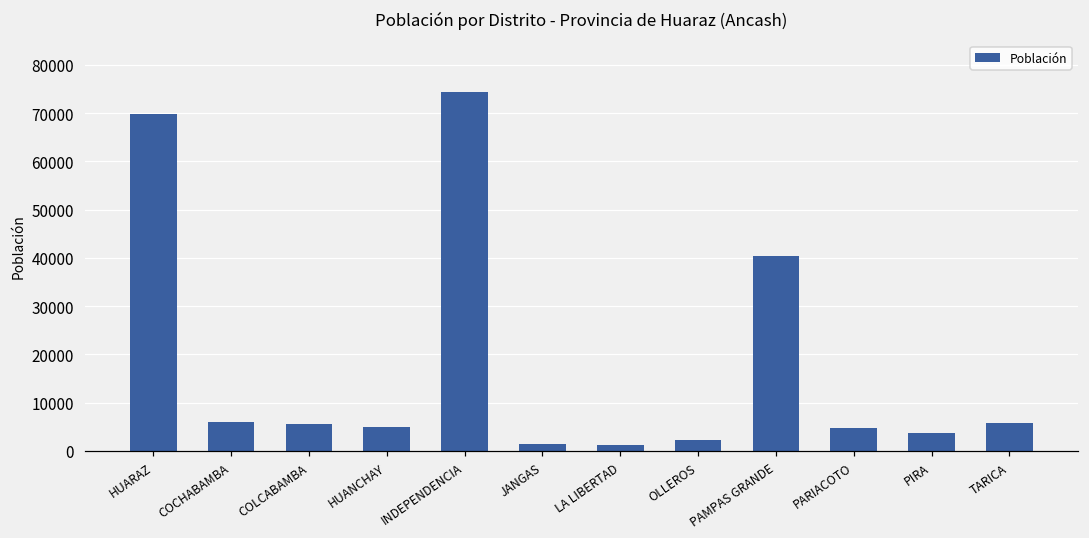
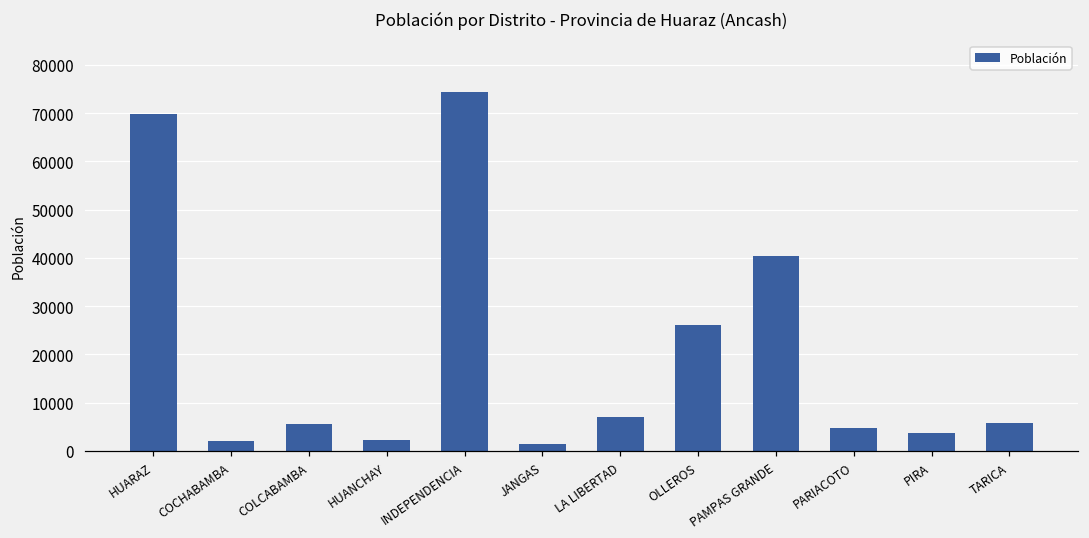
COCHABAMBA: 6000 -> 2000
HUANCHAY: 5000 -> 2000
LA LIBERTAD: 1000 -> 7000
OLLEROS: 2000 -> 26000
